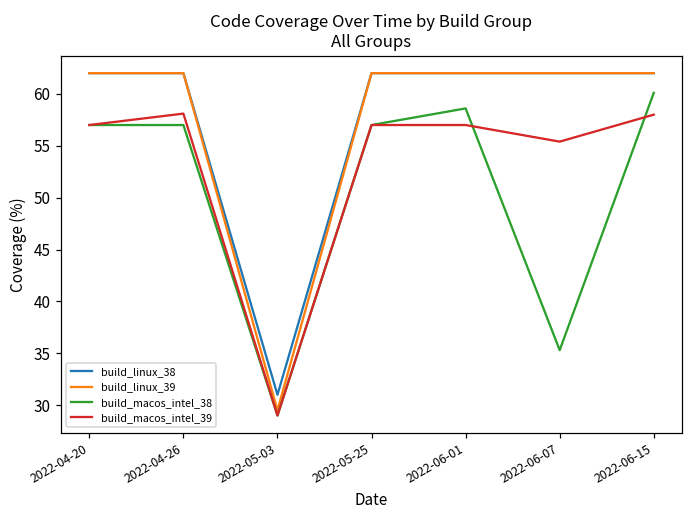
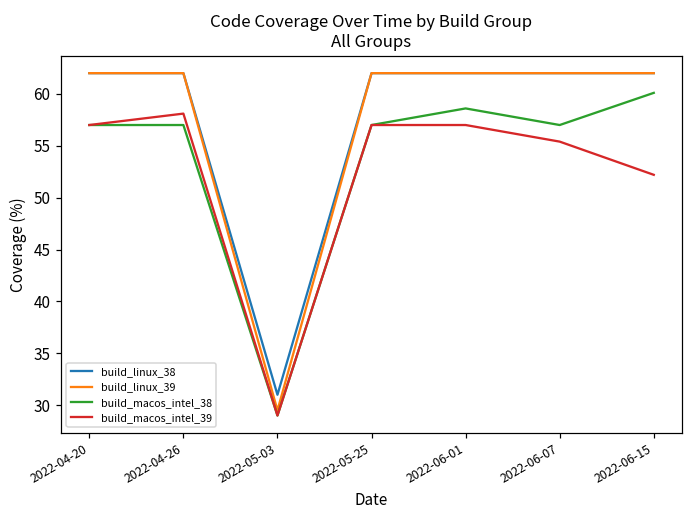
build_macos_intel_38, 2022-06-07: 35 -> 57
build_macos_intel_39, 2022-06-15: 58 -> 52
